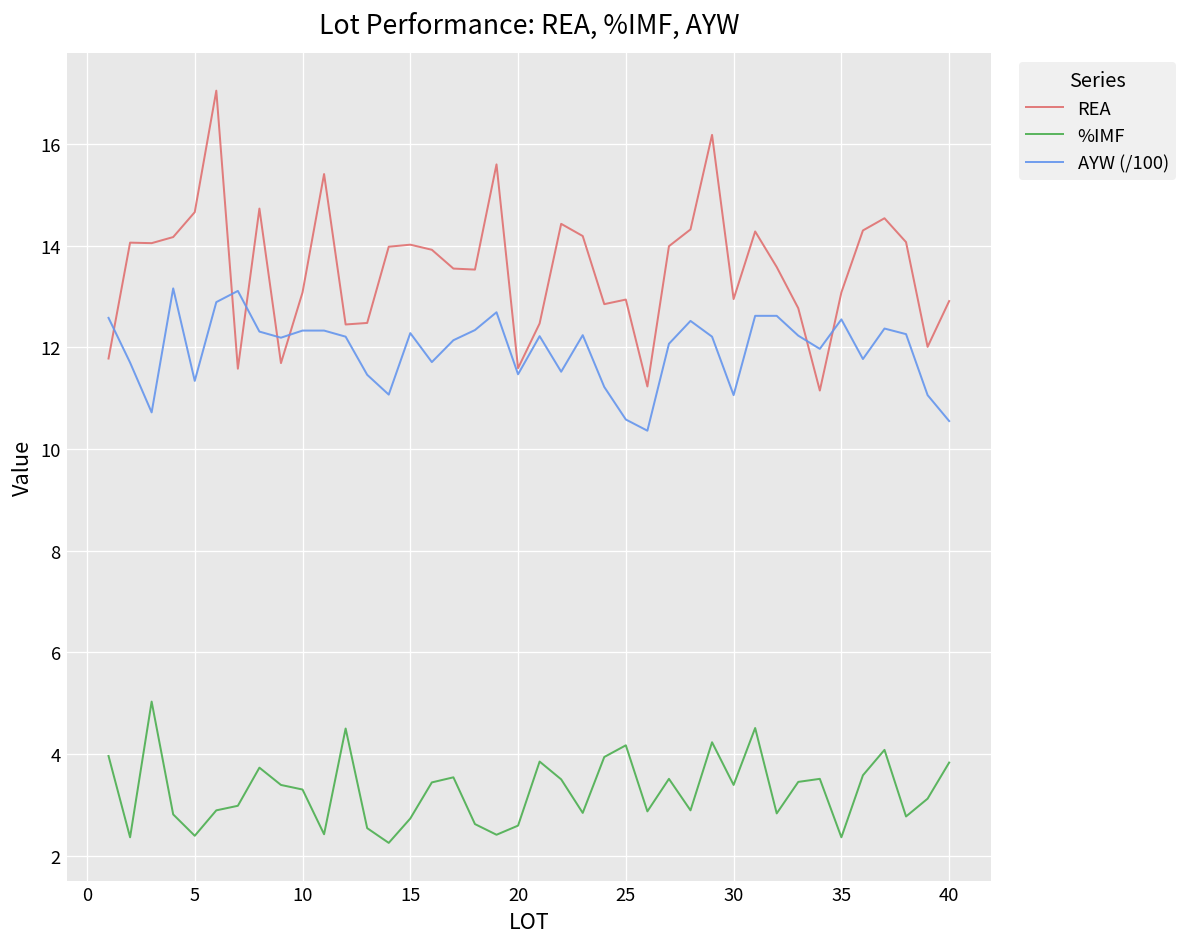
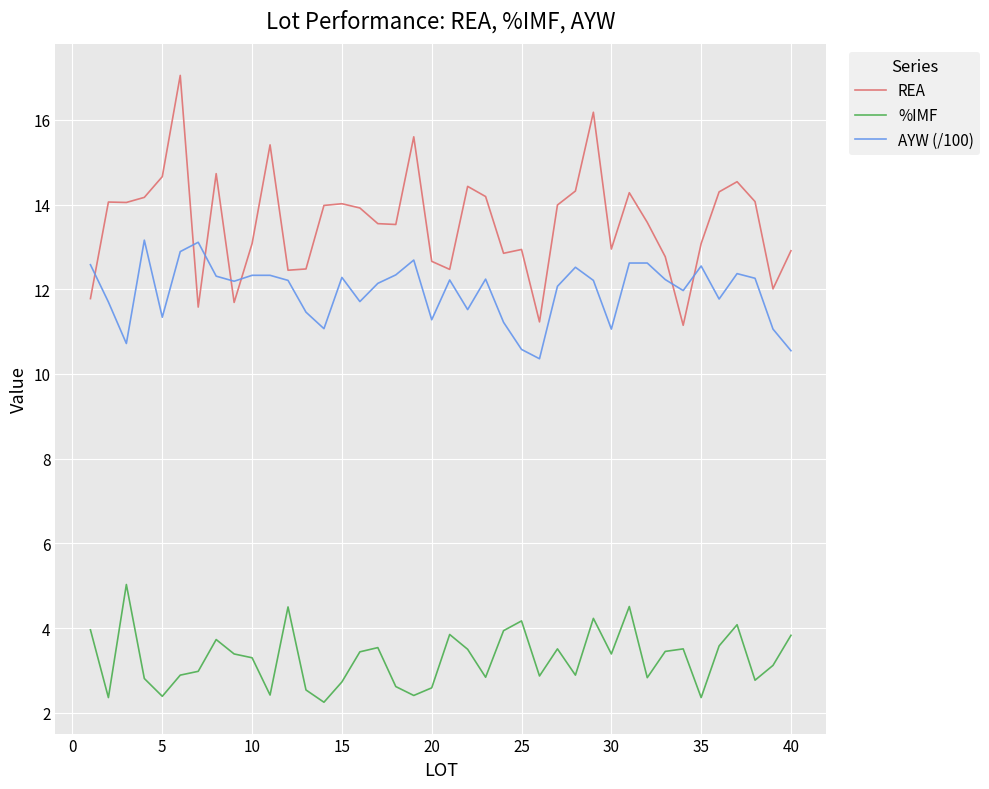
REA, 20: 11.6 -> 12.7
AYW (/100), 20: 11.5 -> 11.3
